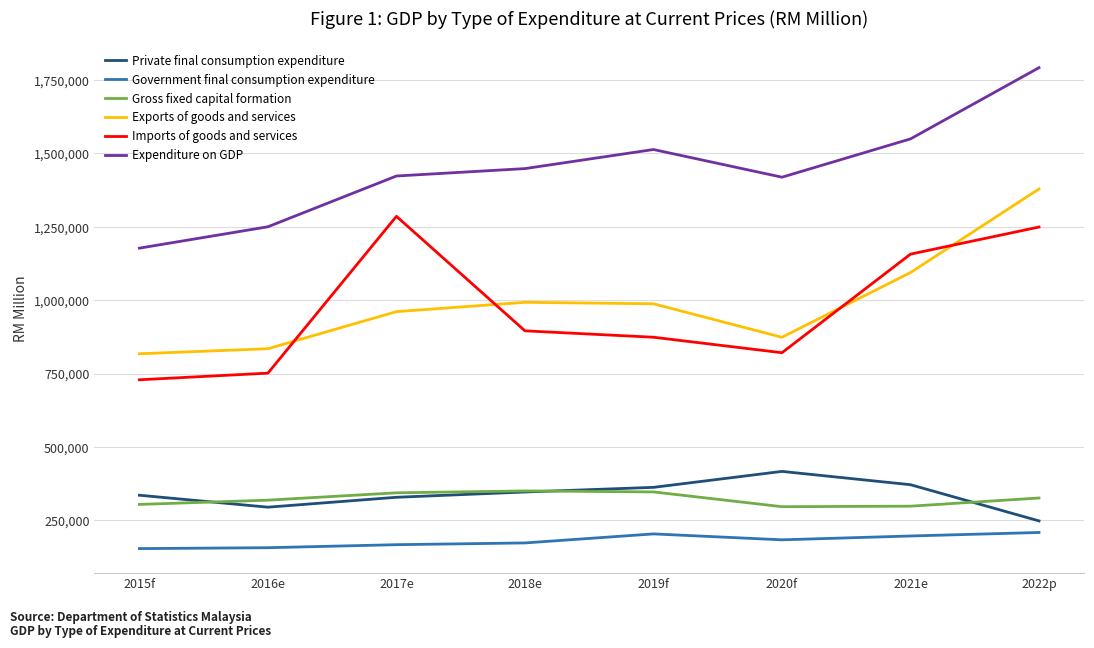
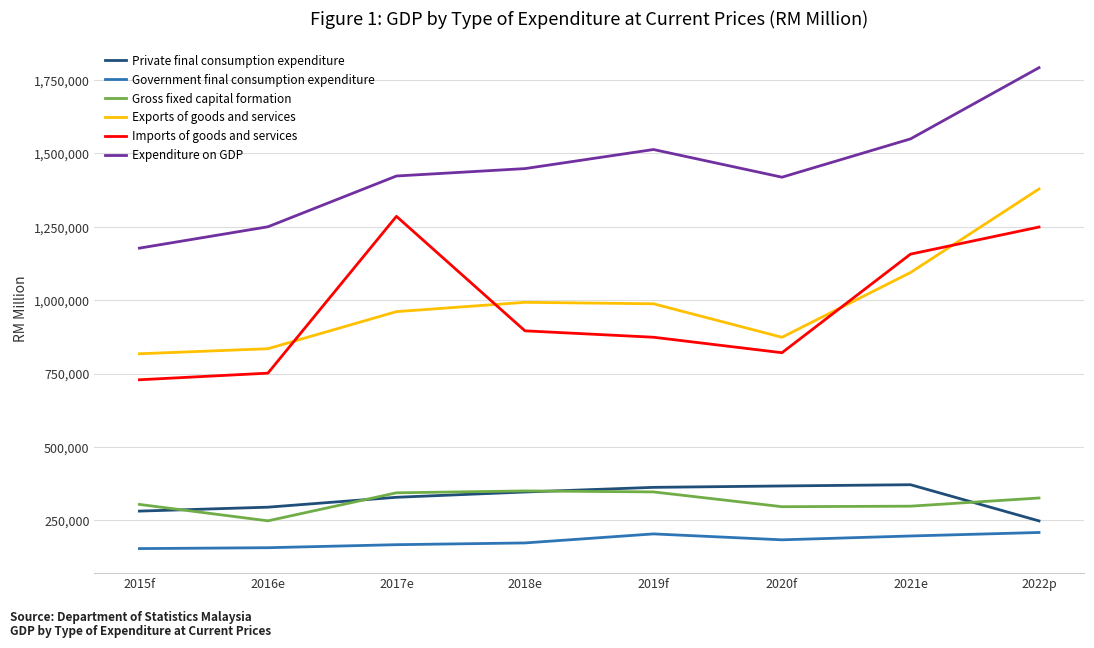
Private final consumption expenditure, 2015f: 340,000 -> 280,000
Gross fixed capital formation, 2016e: 320,000 -> 250,000
Private final consumption expenditure, 2020f: 420,000 -> 370,000
